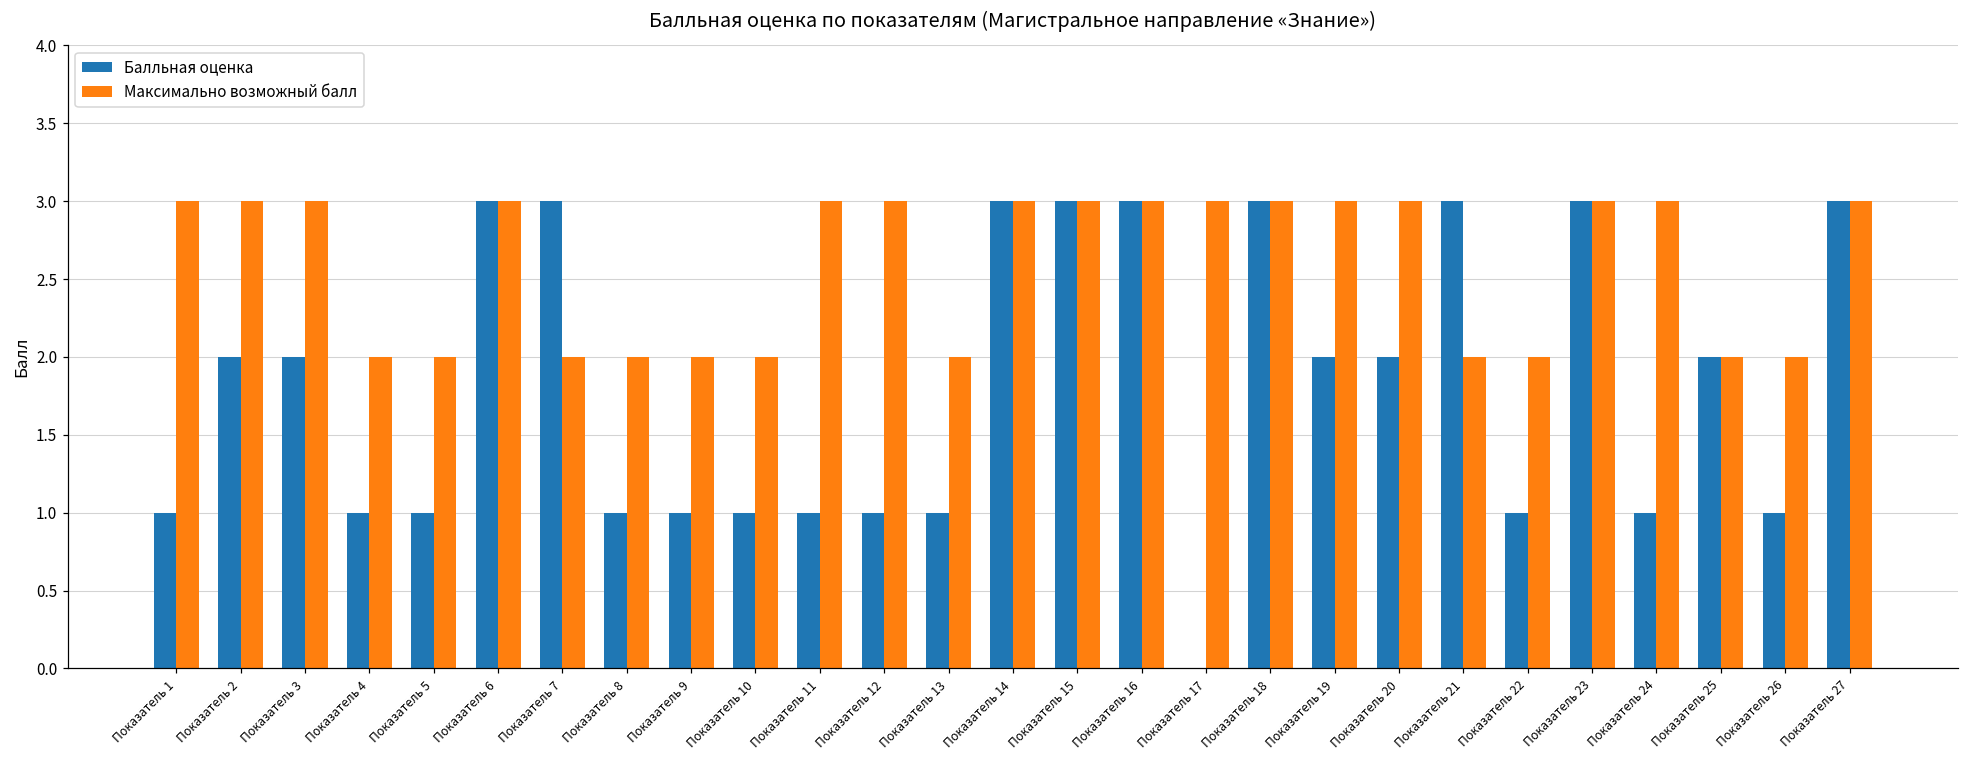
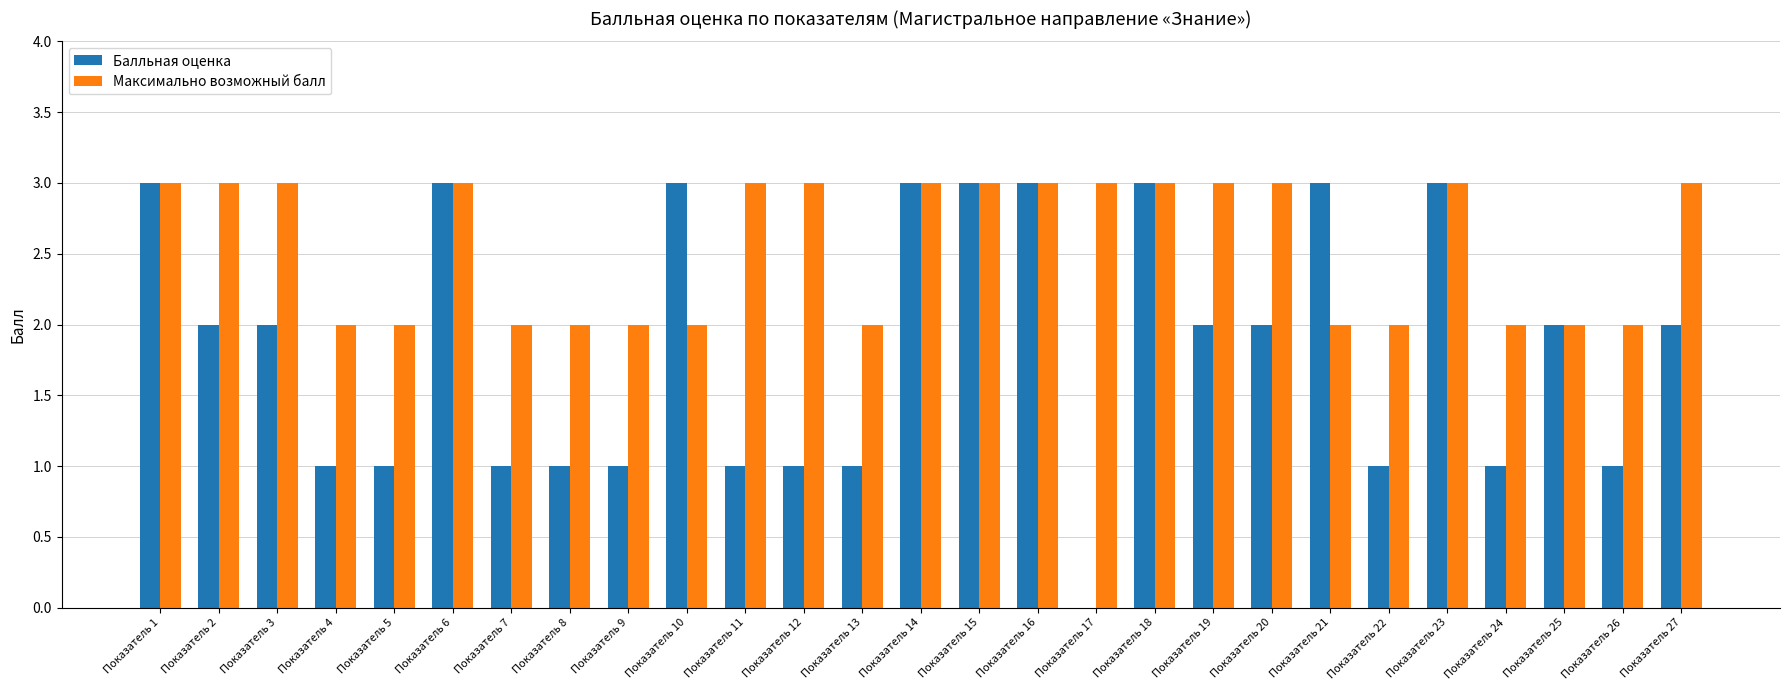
Балльная оценка, Показатель 1: 1 -> 3
Балльная оценка, Показатель 7: 3 -> 1
Балльная оценка, Показатель 10: 1 -> 3
Максимально возможный балл, Показатель 24: 3 -> 2
Балльная оценка, Показатель 27: 3 -> 2
